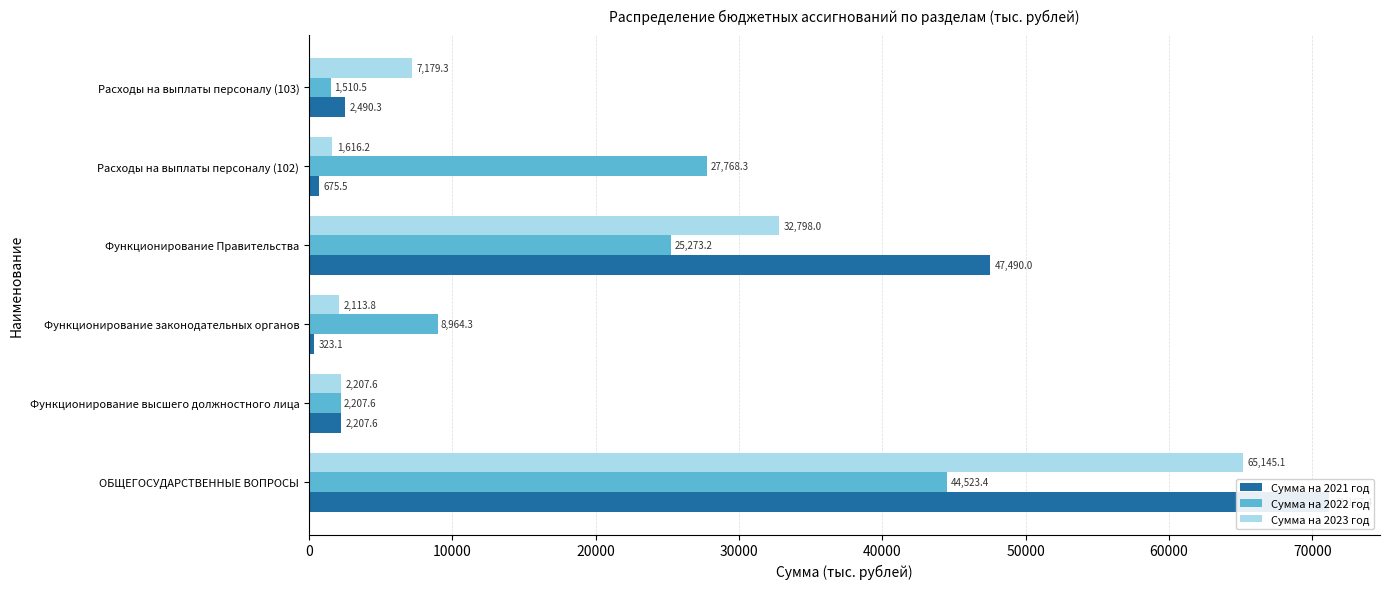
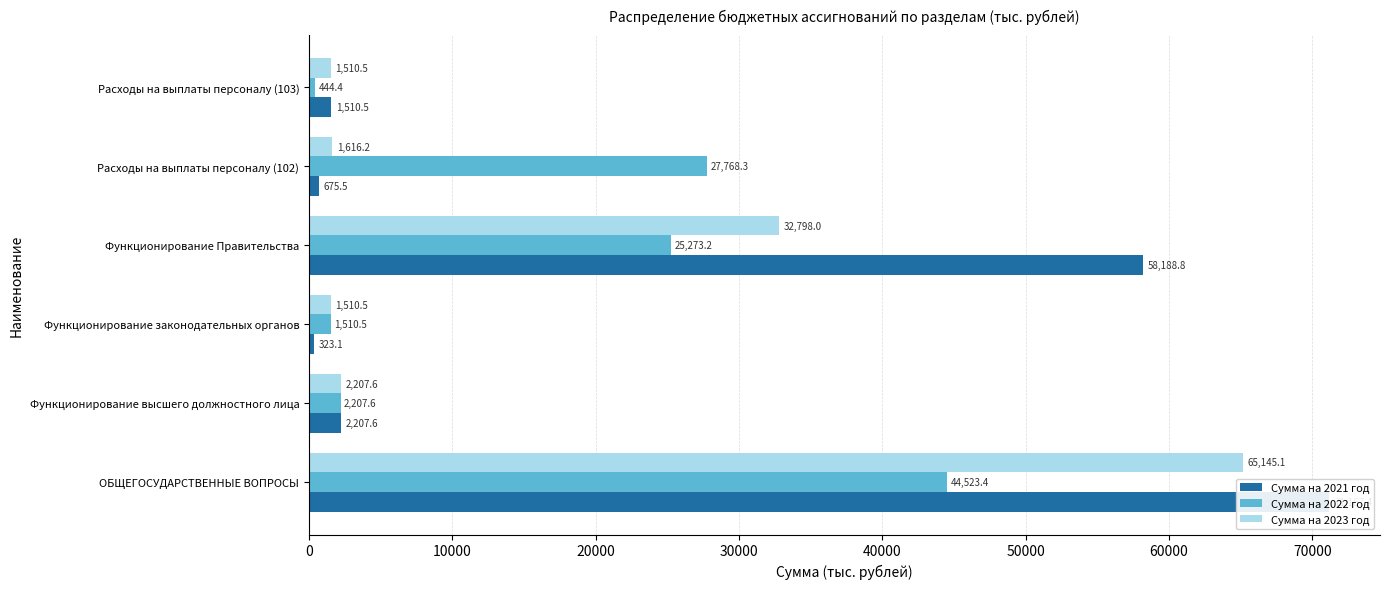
Сумма на 2023 год, Расходы на выплаты персоналу (103): 7,179.3 -> 1,510.5
Сумма на 2022 год, Расходы на выплаты персоналу (103): 1,510.5 -> 444.4
Сумма на 2021 год, Расходы на выплаты персоналу (103): 2,490.3 -> 1,510.5
Сумма на 2021 год, Функционирование Правительства: 47,490.0 -> 58,188.8
Сумма на 2023 год, Функционирование законодательных органов: 2,113.8 -> 1,510.5
Сумма на 2022 год, Функционирование законодательных органов: 8,964.3 -> 1,510.5
